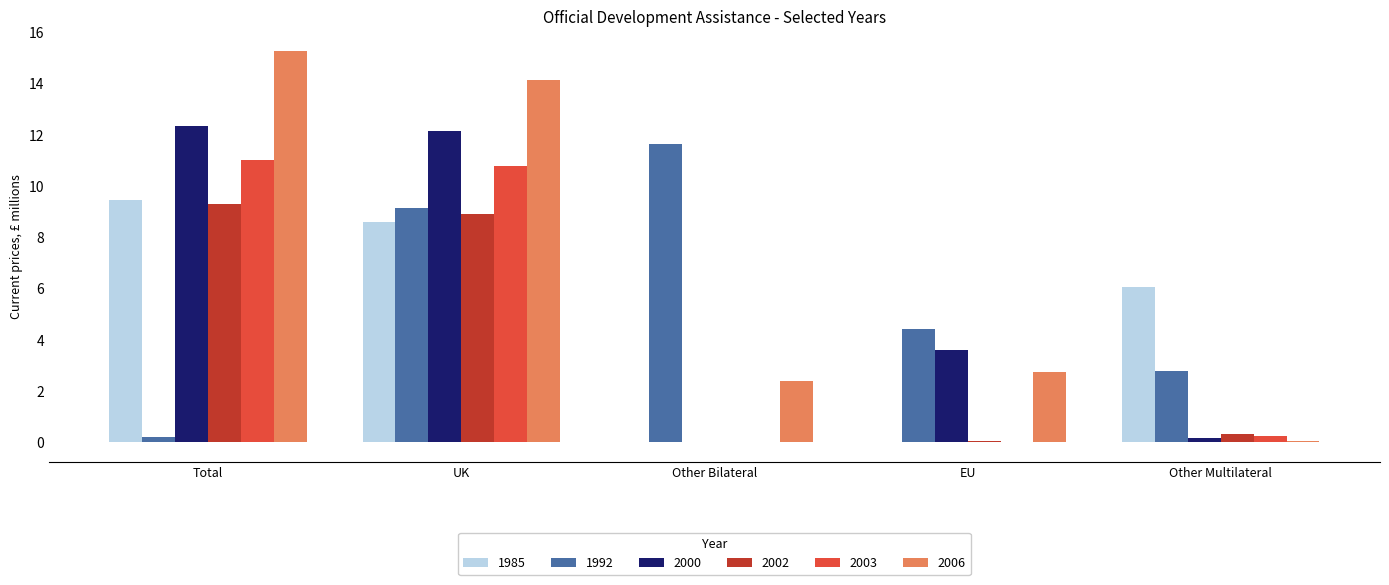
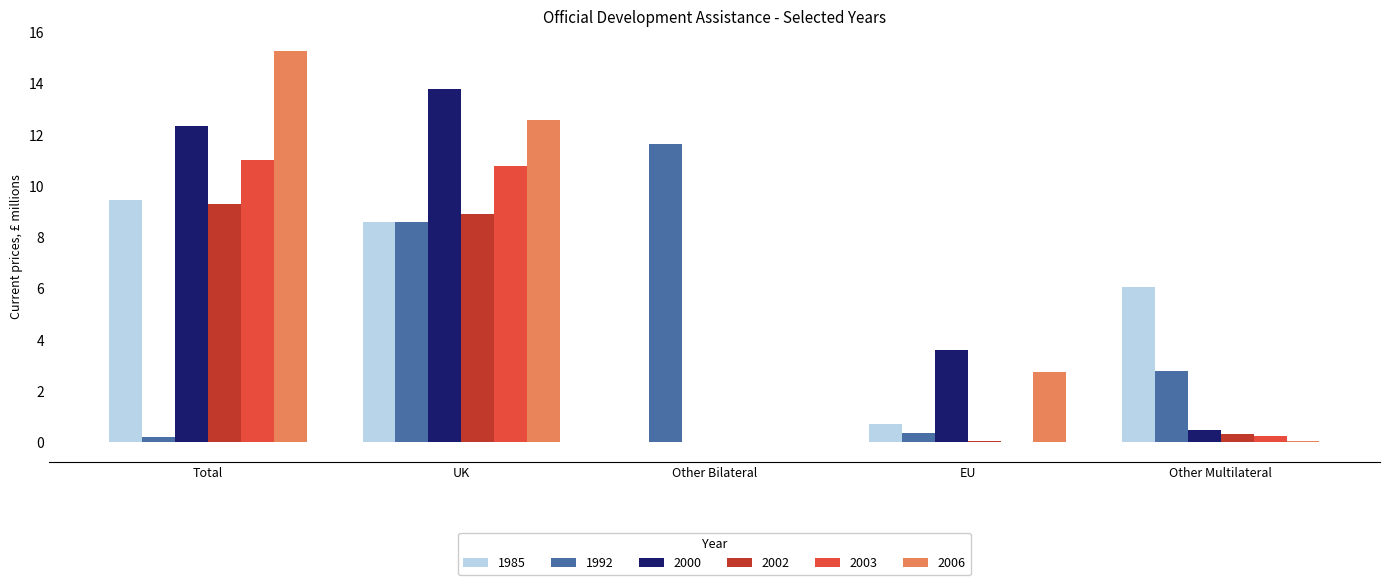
1992, UK: 9.2 -> 8.6
2000, UK: 12.2 -> 13.8
2006, UK: 14.1 -> 12.6
2006, Other Bilateral: 2.4 -> 0.0
1985, EU: 0.0 -> 0.7
1992, EU: 4.4 -> 0.4
2000, Other Multilateral: 0.2 -> 0.5
